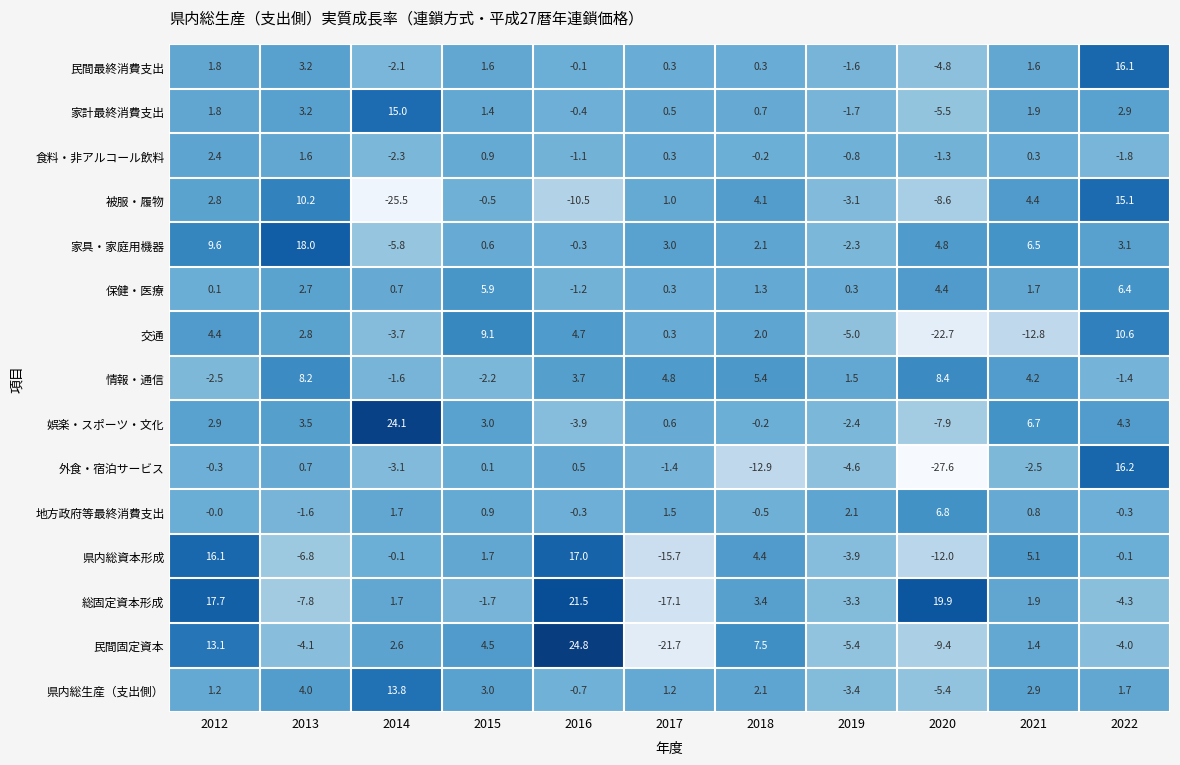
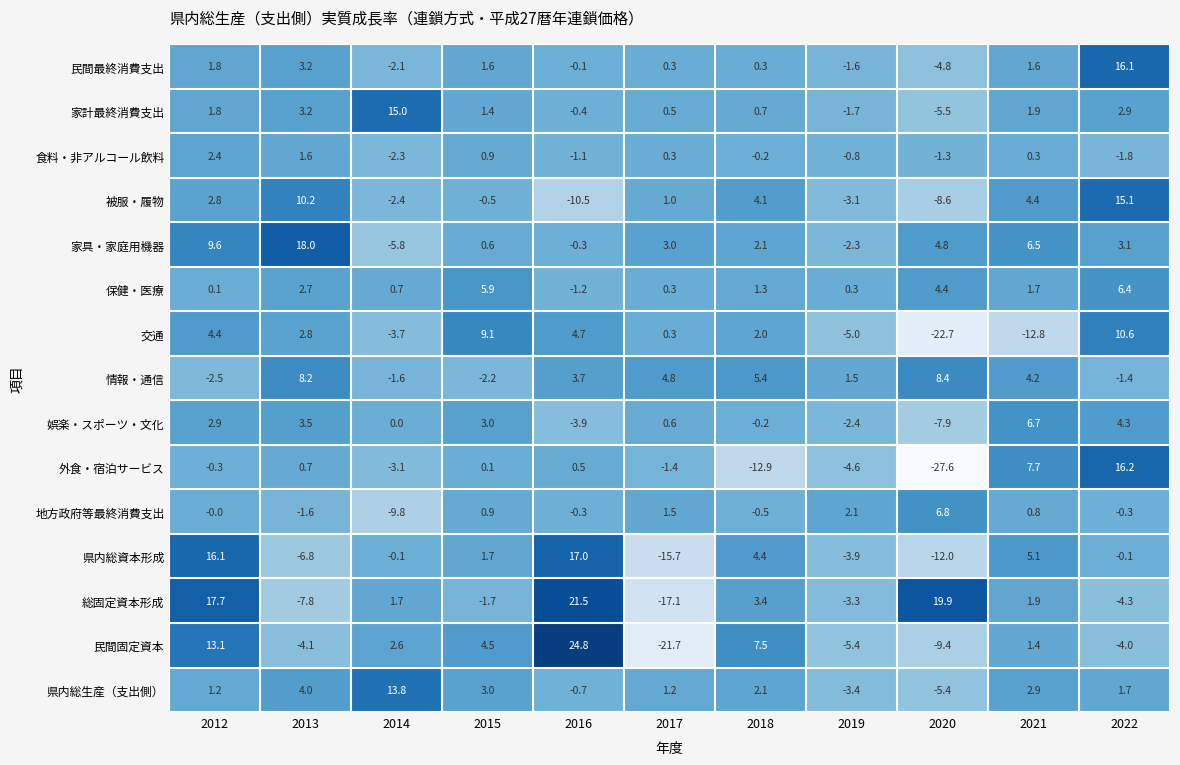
被服・履物, 2014: -25.5 -> -2.4
娯楽・スポーツ・文化, 2014: 24.1 -> 0.0
外食・宿泊サービス, 2021: -2.5 -> 7.7
地方政府等最終消費支出, 2014: 1.7 -> -9.8
